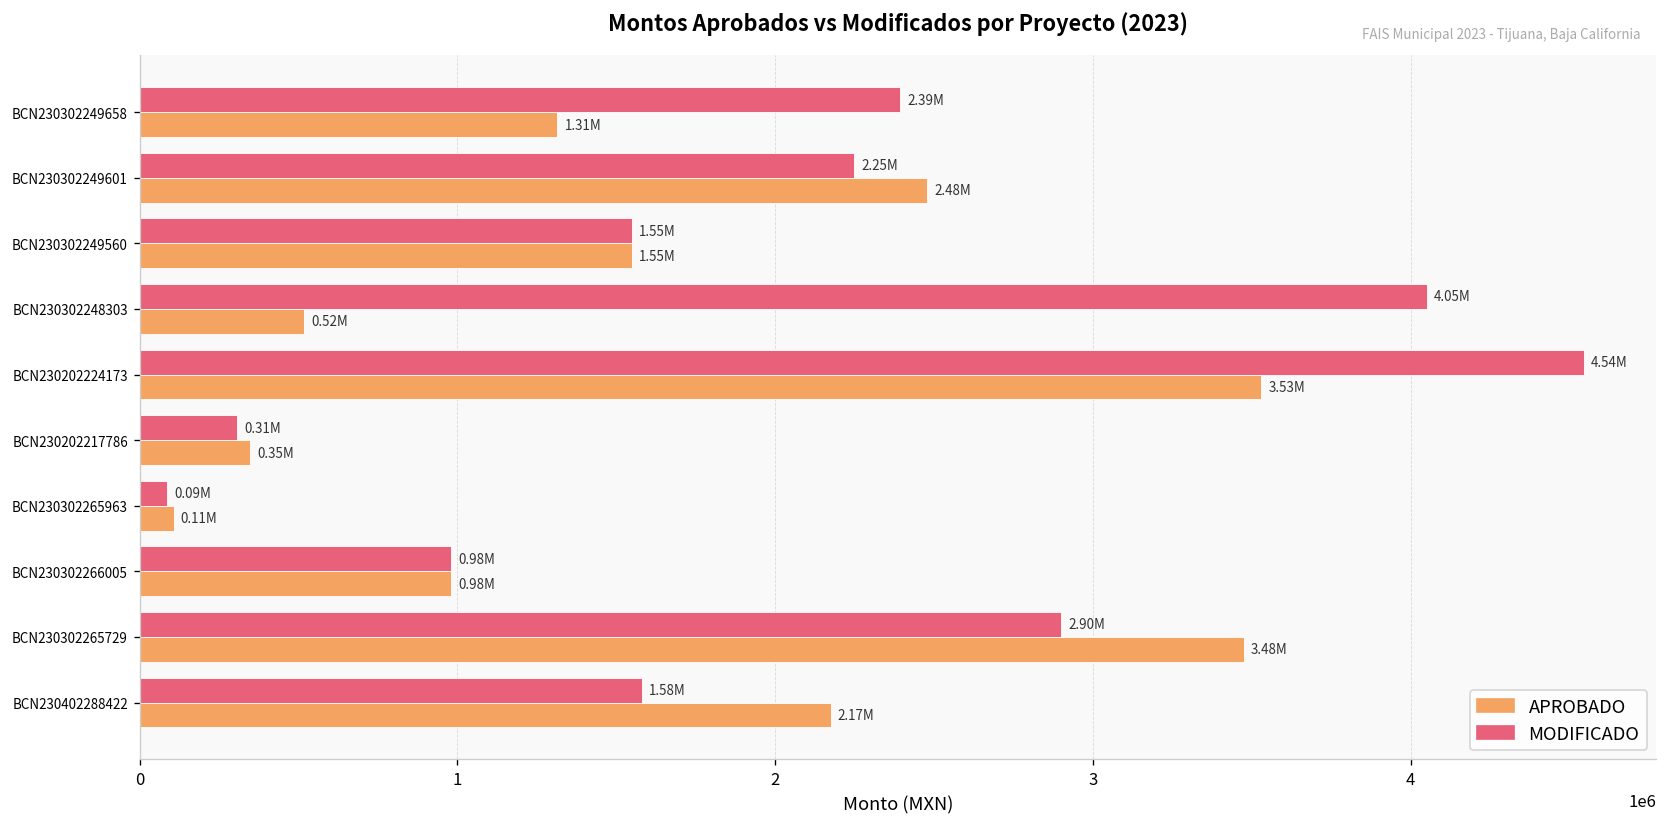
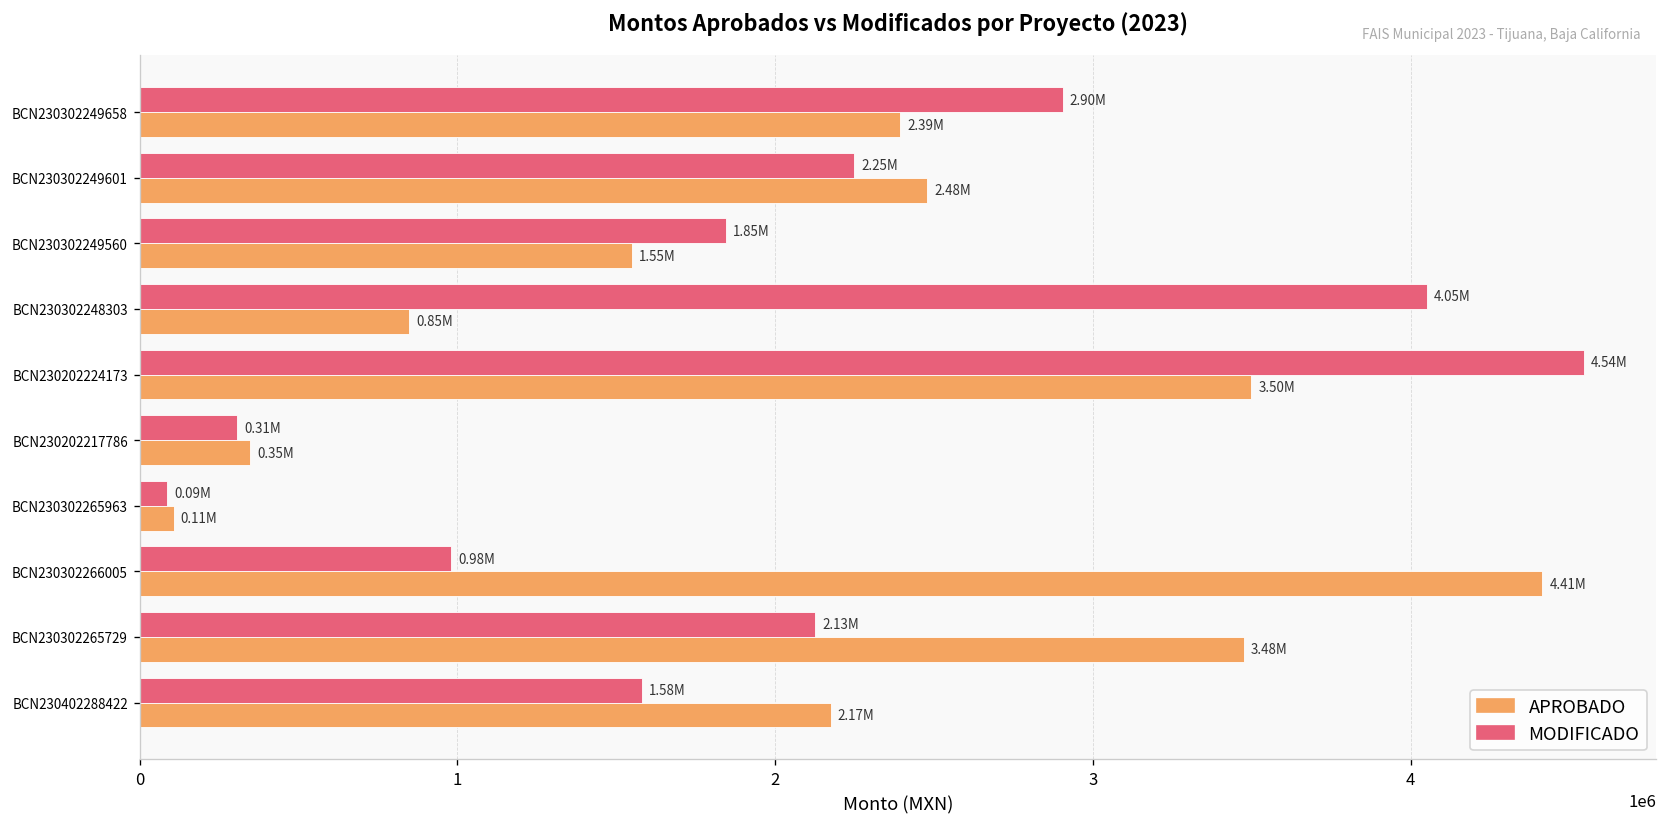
MODIFICADO, BCN230302249658: 2.39M -> 2.90M
APROBADO, BCN230302249658: 1.31M -> 2.39M
MODIFICADO, BCN230302249560: 1.55M -> 1.85M
APROBADO, BCN230302248303: 0.52M -> 0.85M
APROBADO, BCN230202224173: 3.53M -> 3.50M
APROBADO, BCN230302266005: 0.98M -> 4.41M
MODIFICADO, BCN230302265729: 2.90M -> 2.13M
